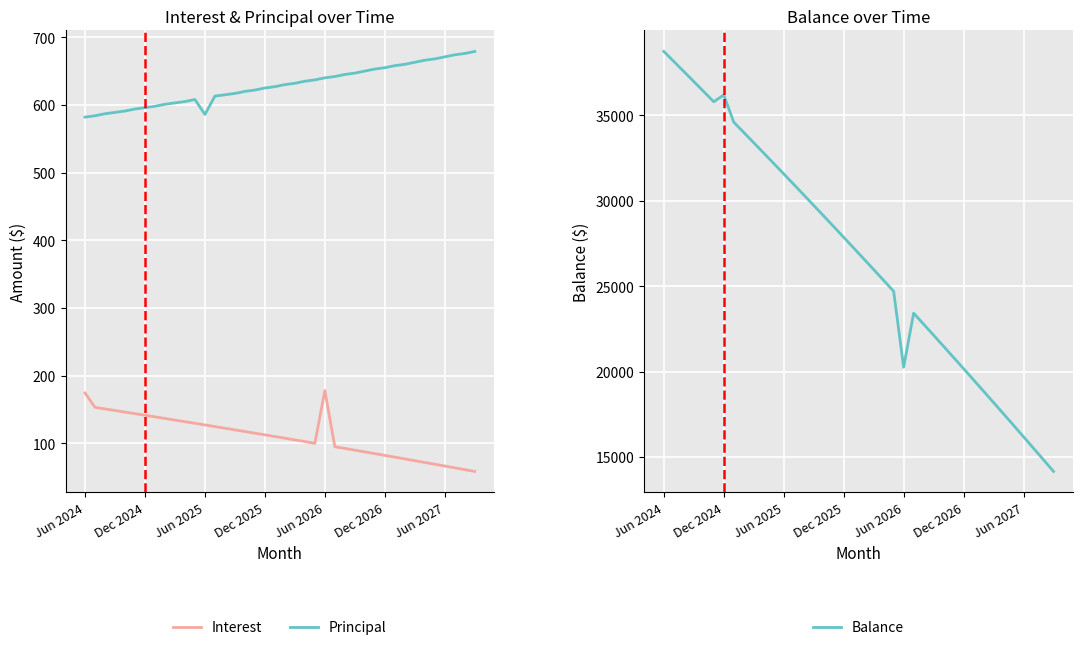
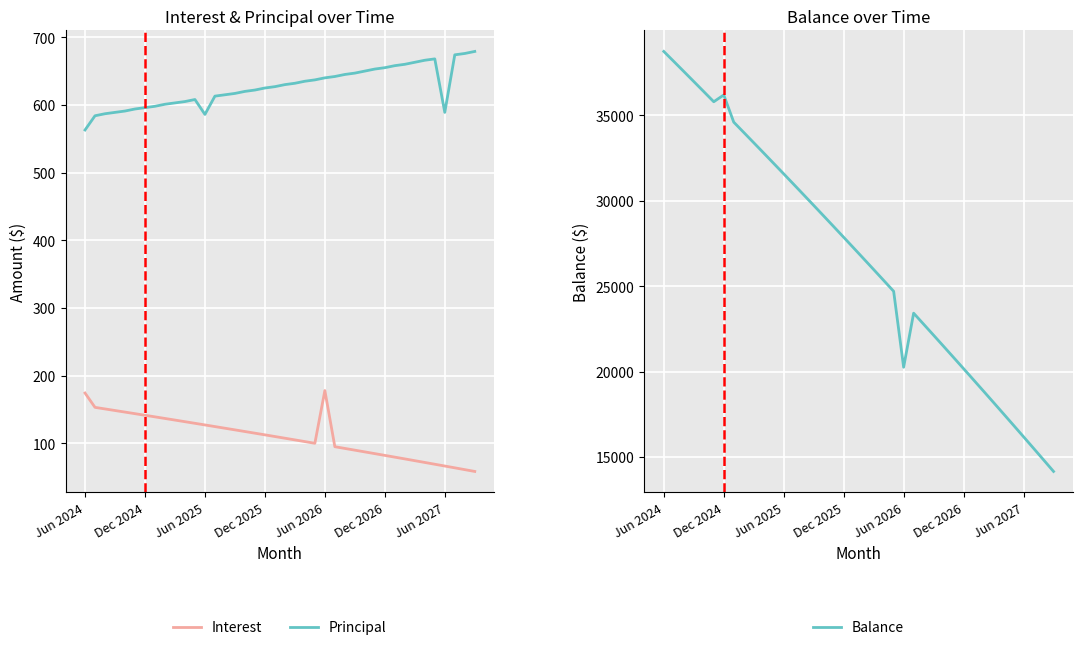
Interest & Principal over Time, Principal, Jun 2024: 580 -> 560
Interest & Principal over Time, Principal, Jun 2027: 670 -> 590
